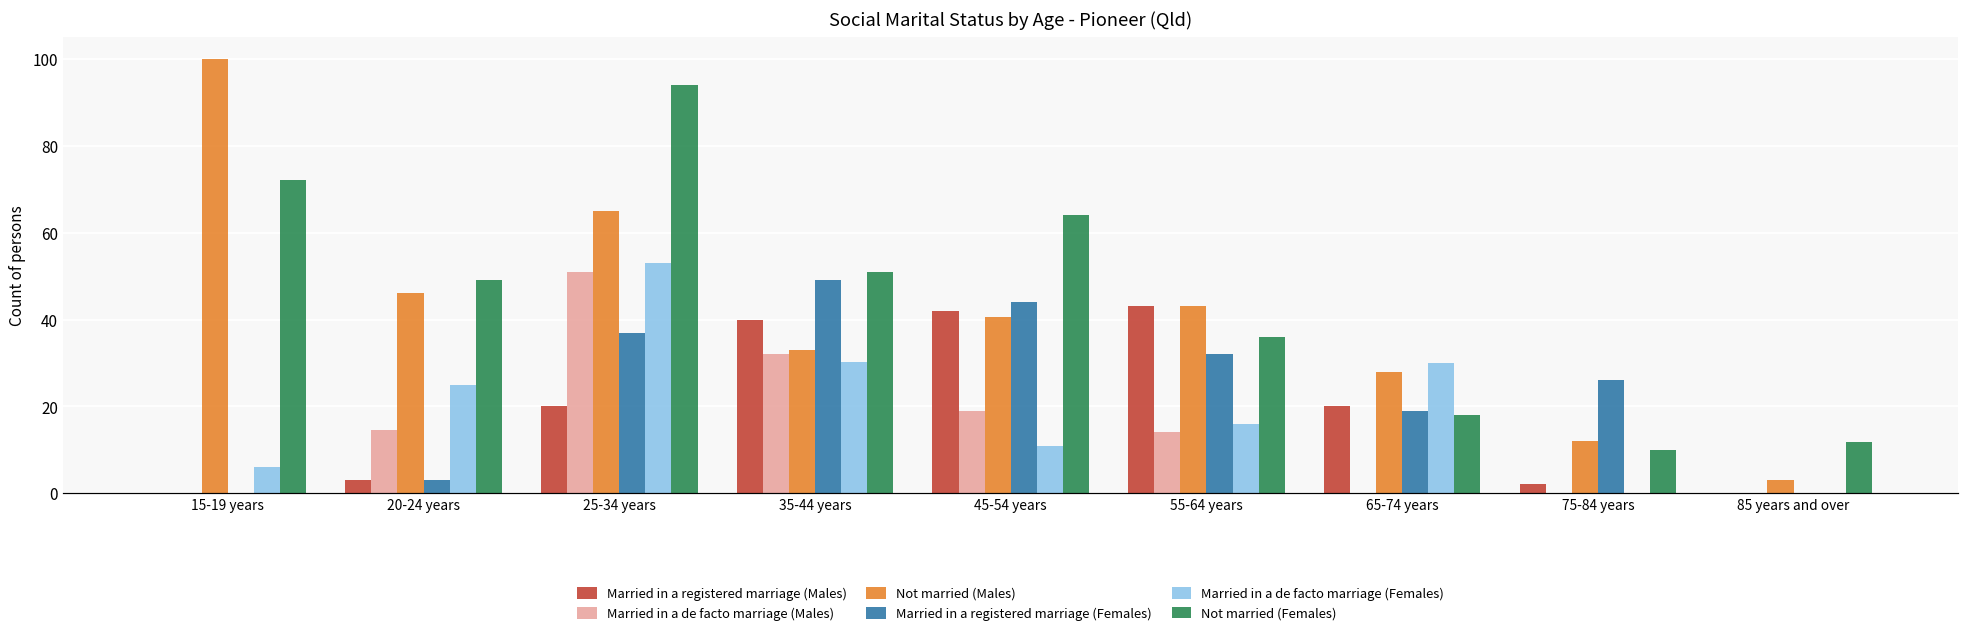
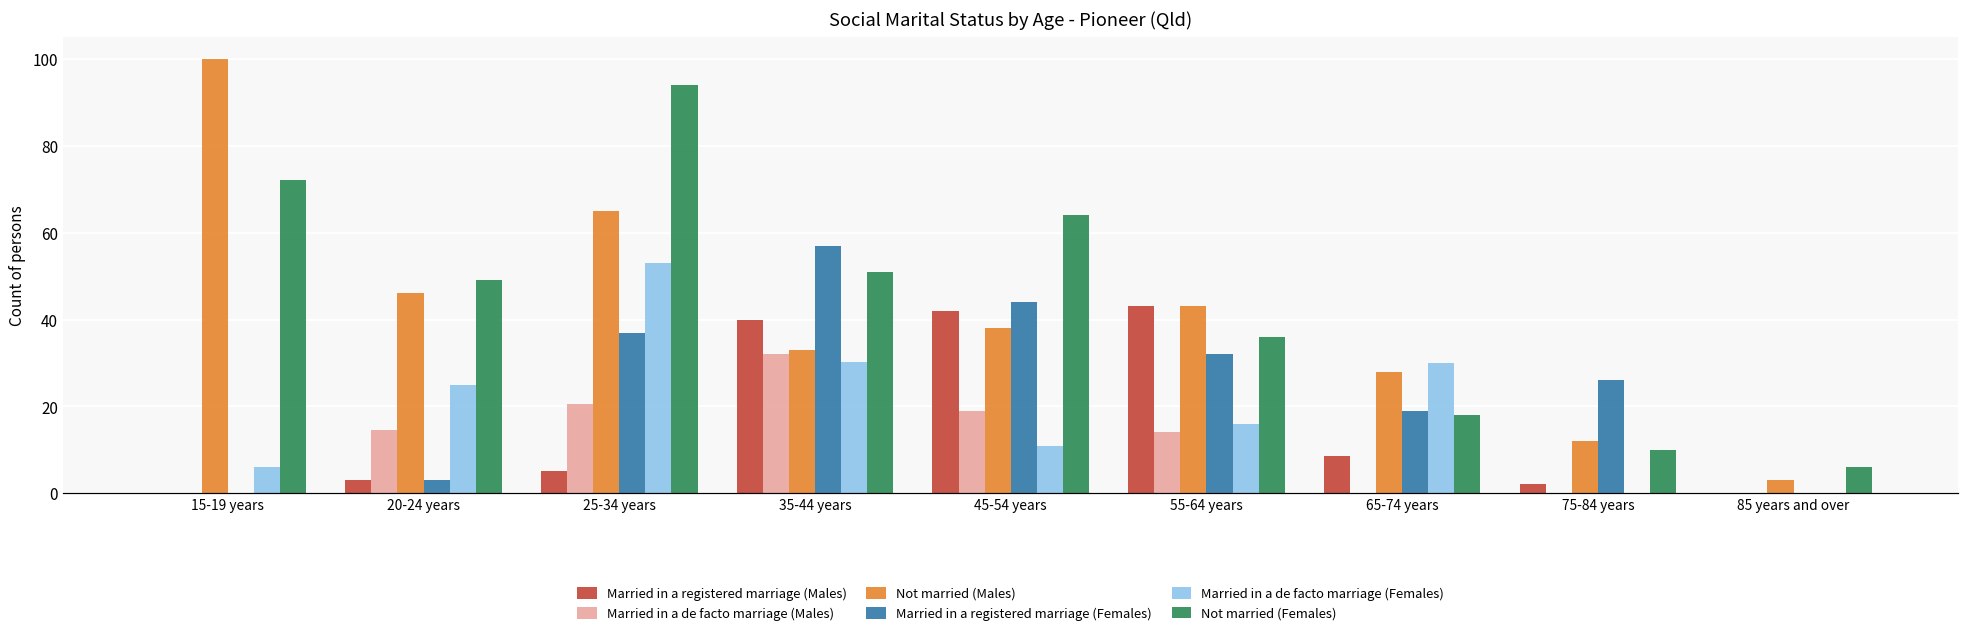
Married in a registered marriage (Males), 25-34 years: 20 -> 5
Married in a de facto marriage (Males), 25-34 years: 51 -> 21
Married in a registered marriage (Females), 35-44 years: 49 -> 57
Not married (Males), 45-54 years: 41 -> 38
Married in a registered marriage (Males), 65-74 years: 20 -> 9
Not married (Females), 85 years and over: 12 -> 6
